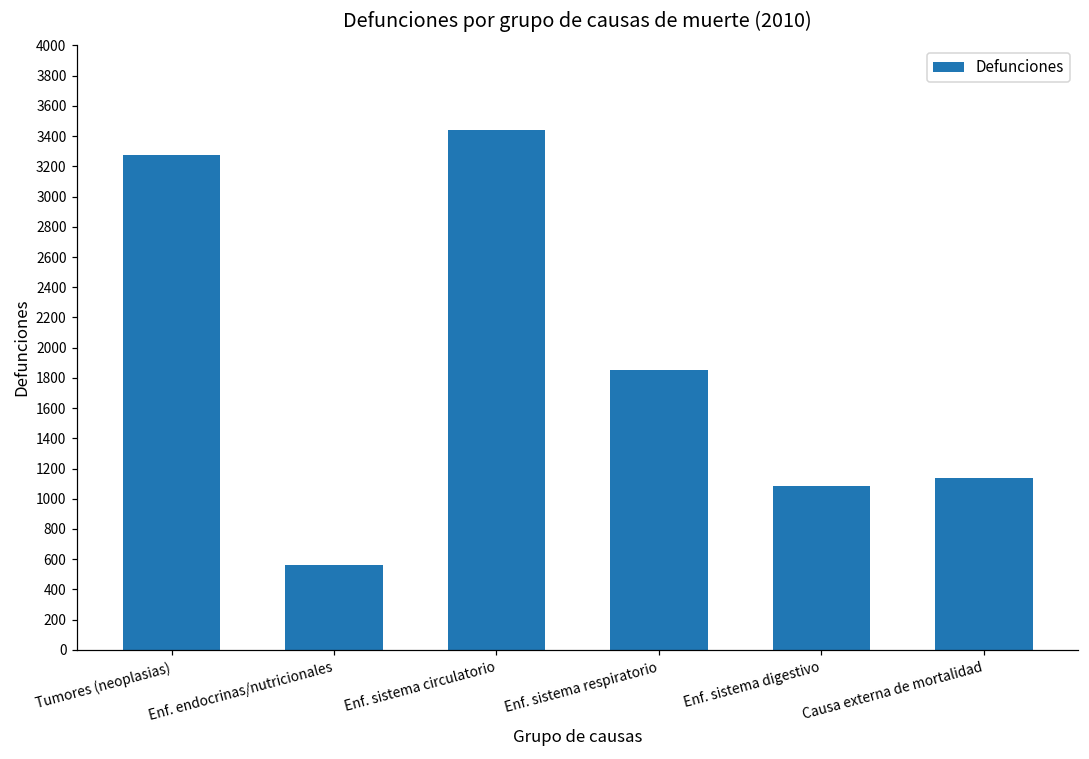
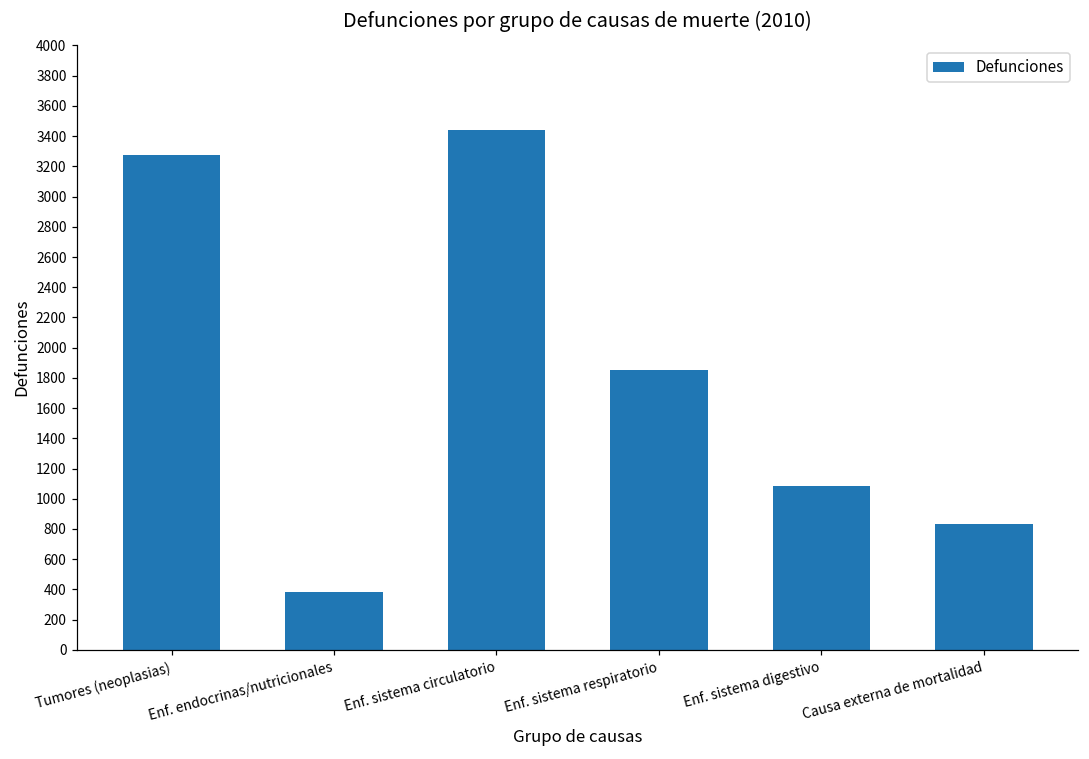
Enf. endocrinas/nutricionales: 560 -> 380
Causa externa de mortalidad: 1140 -> 840
